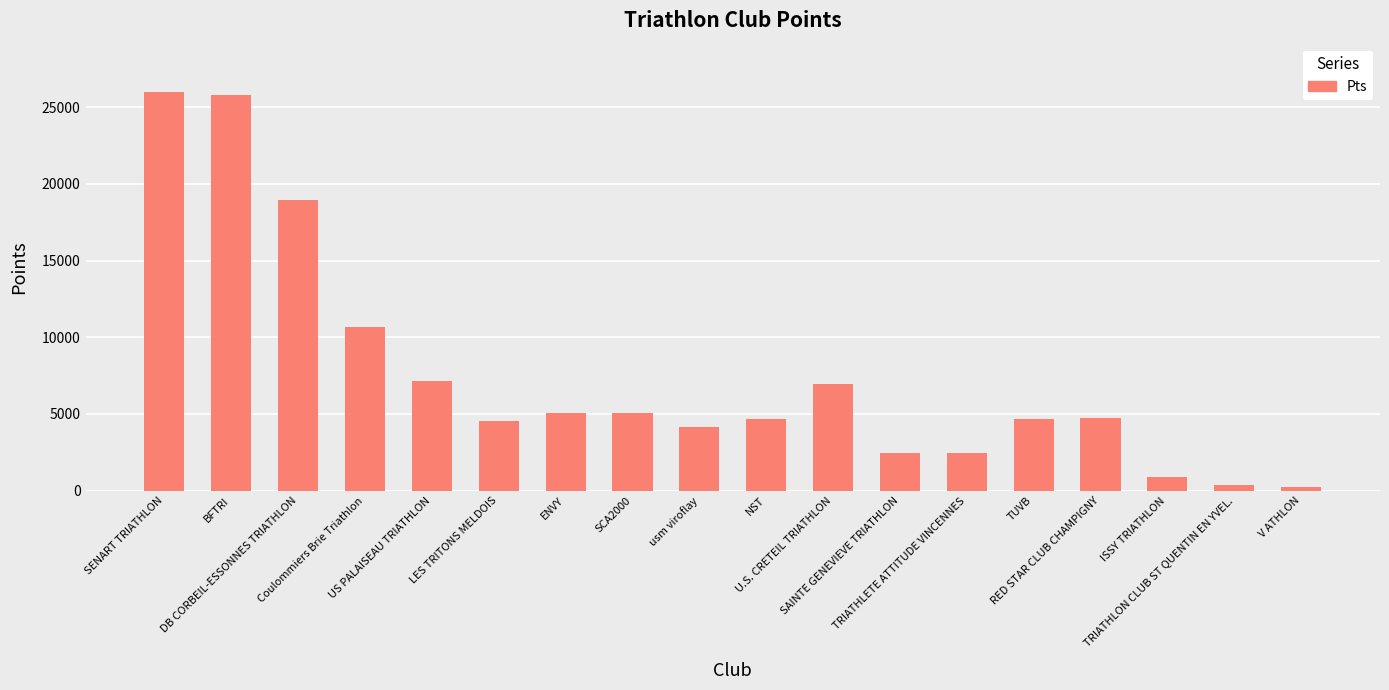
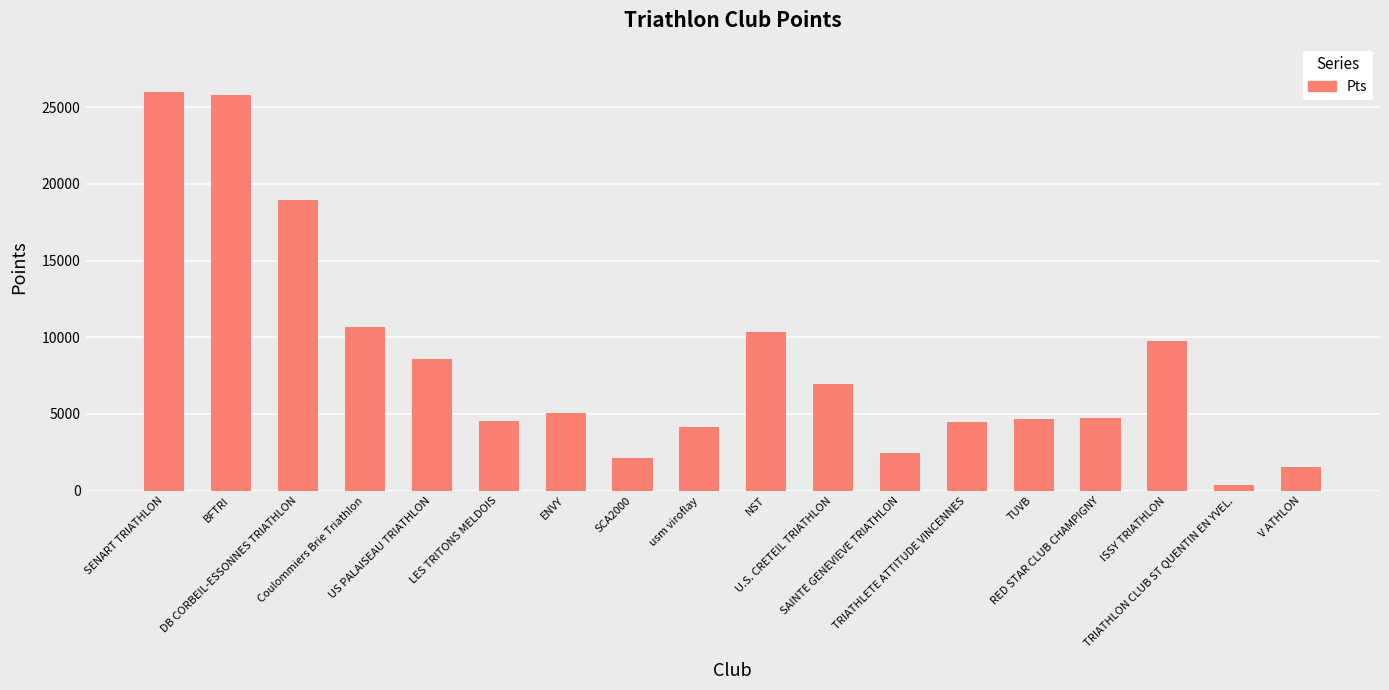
US PALAISEAU TRIATHLON: 7100 -> 8600
SCA2000: 5100 -> 2100
NST: 4700 -> 10300
TRIATHLETE ATTITUDE VINCENNES: 2400 -> 4500
ISSY TRIATHLON: 900 -> 9800
V ATHLON: 300 -> 1500
